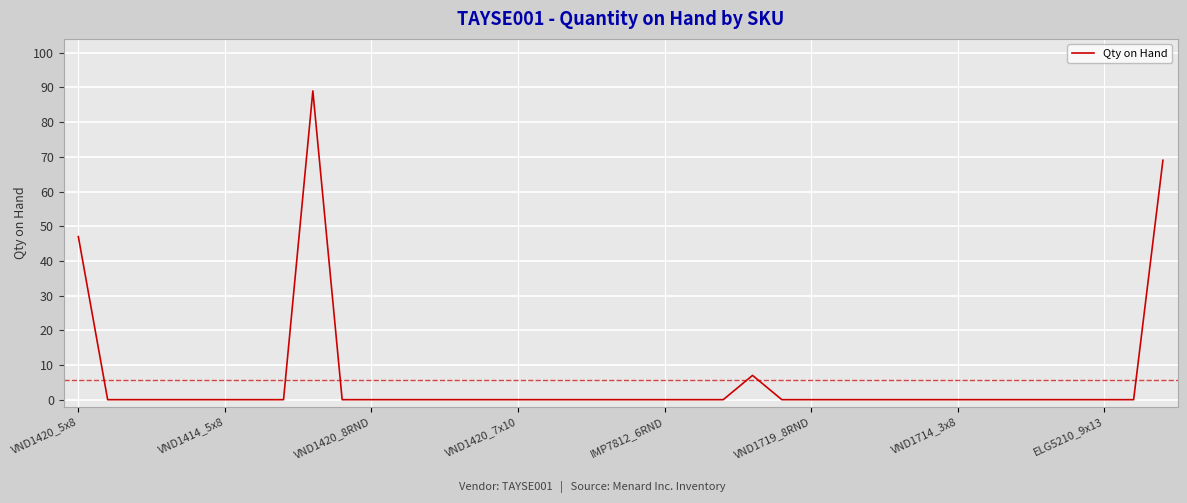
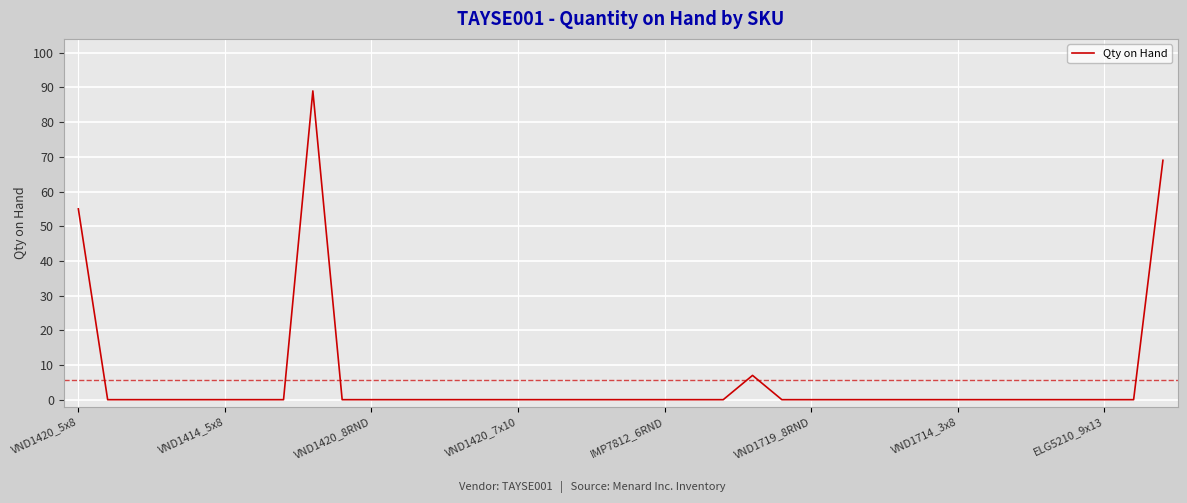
VND1420_5x8: 47 -> 55
